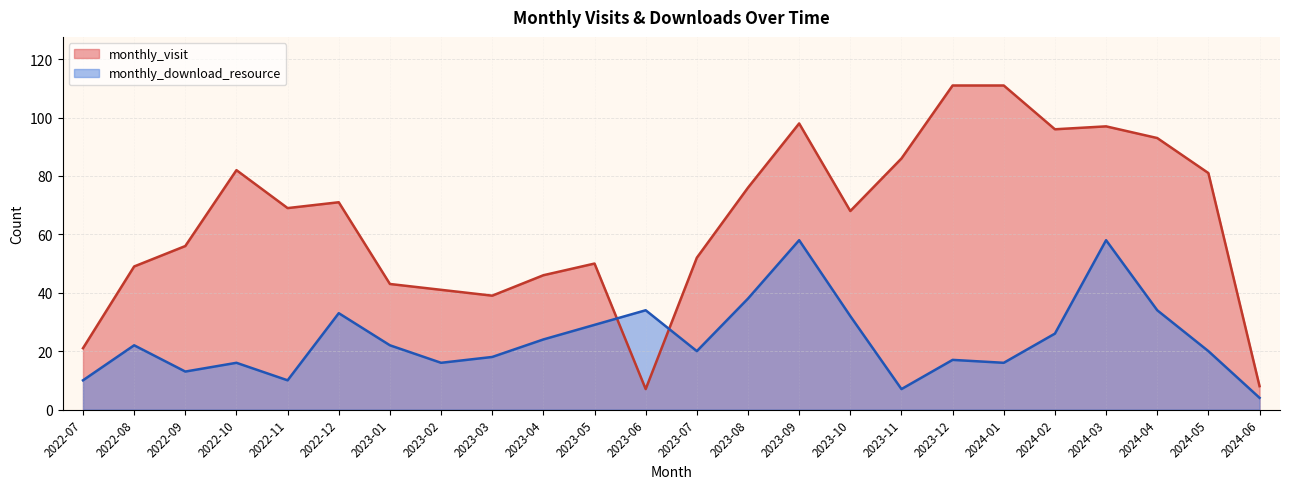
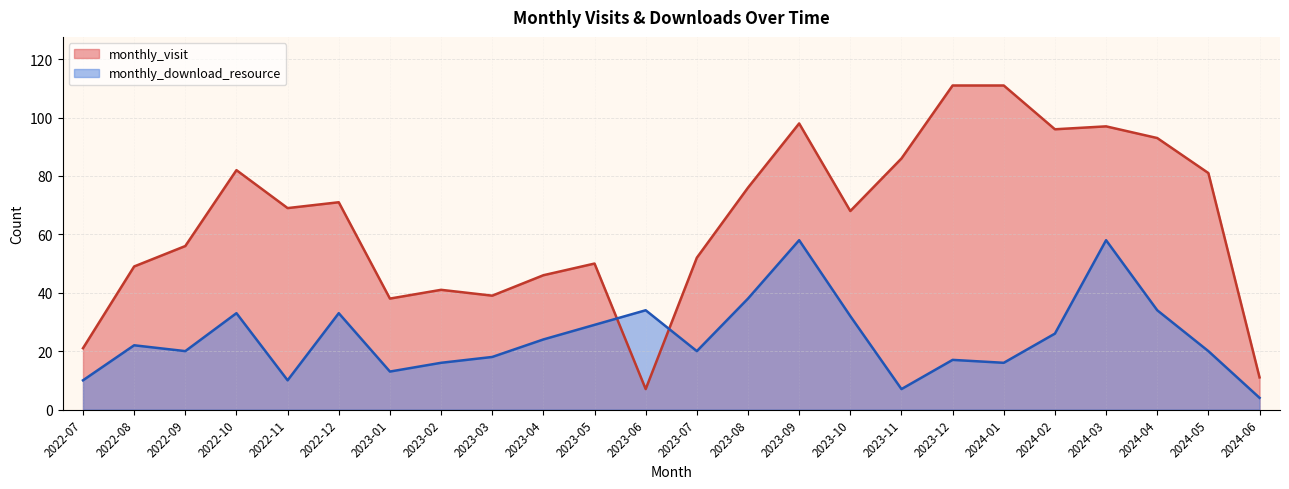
monthly_download_resource, 2022-09: 13 -> 20
monthly_download_resource, 2022-10: 16 -> 33
monthly_visit, 2023-01: 43 -> 38
monthly_download_resource, 2023-01: 22 -> 13
monthly_visit, 2024-06: 8 -> 11
